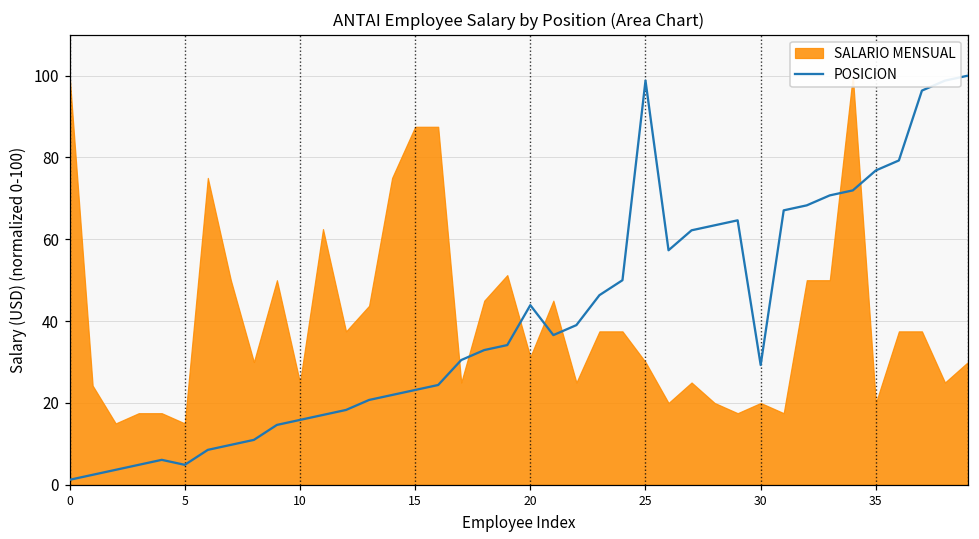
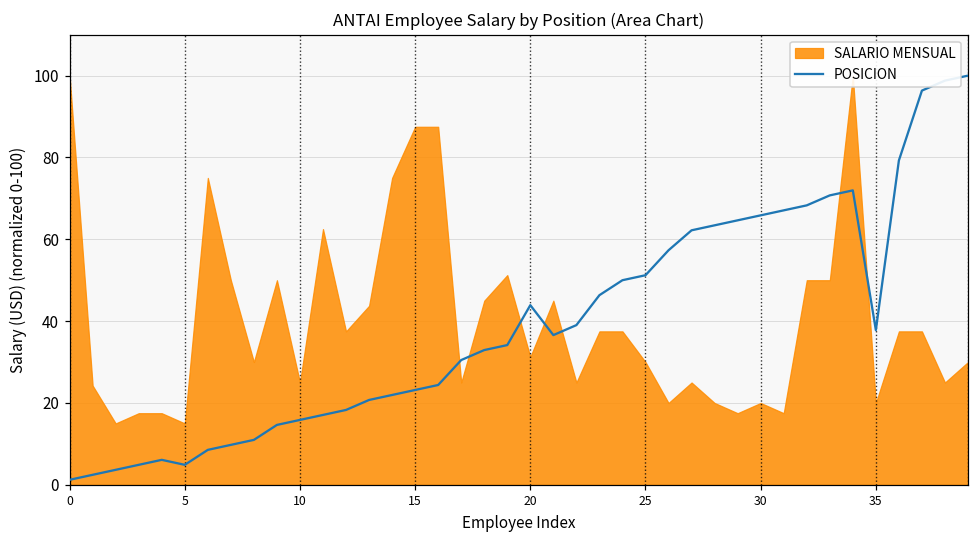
POSICION, 25: 99 -> 51
POSICION, 30: 29 -> 66
POSICION, 35: 77 -> 38
